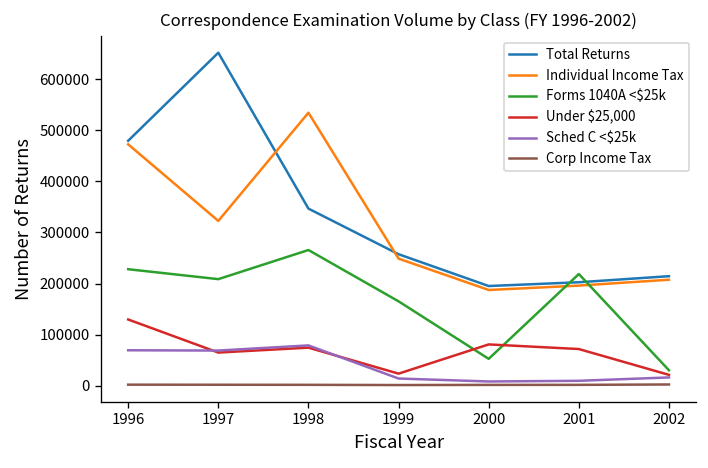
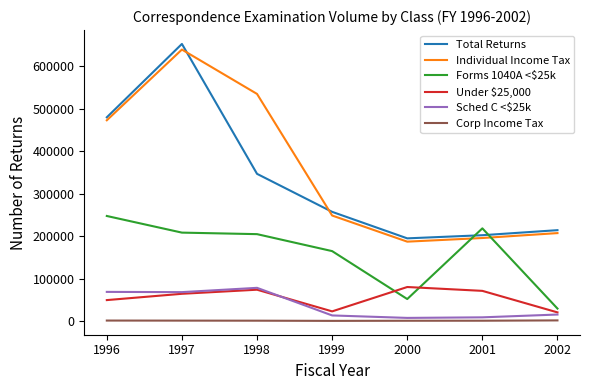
Forms 1040A <$25k, 1996: 230000 -> 250000
Under $25,000, 1996: 130000 -> 50000
Individual Income Tax, 1997: 320000 -> 640000
Forms 1040A <$25k, 1998: 270000 -> 200000
